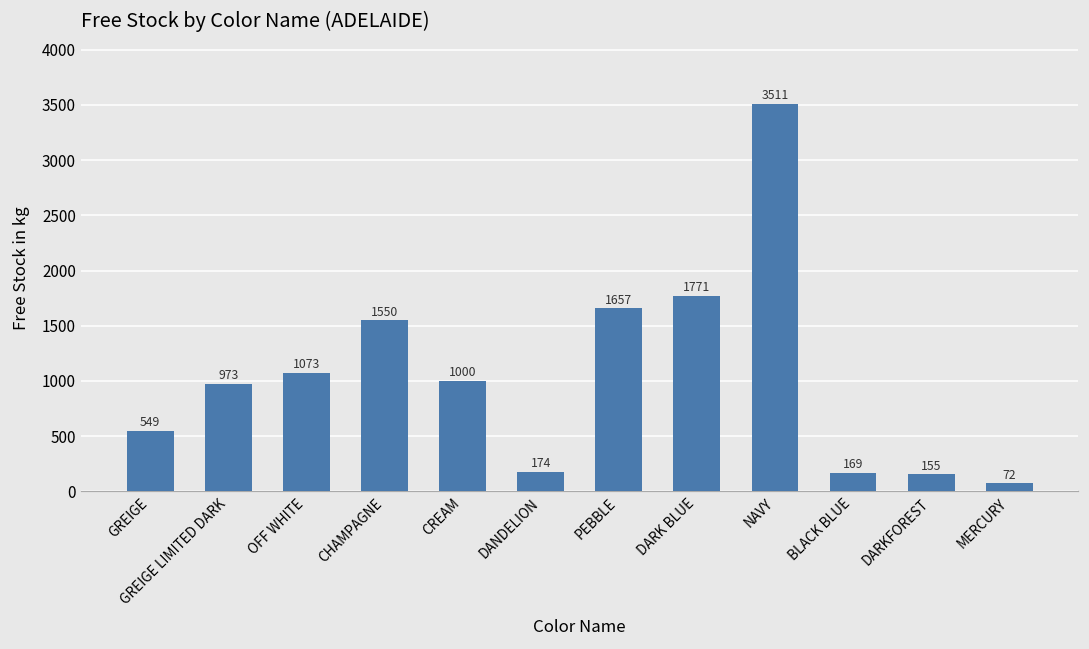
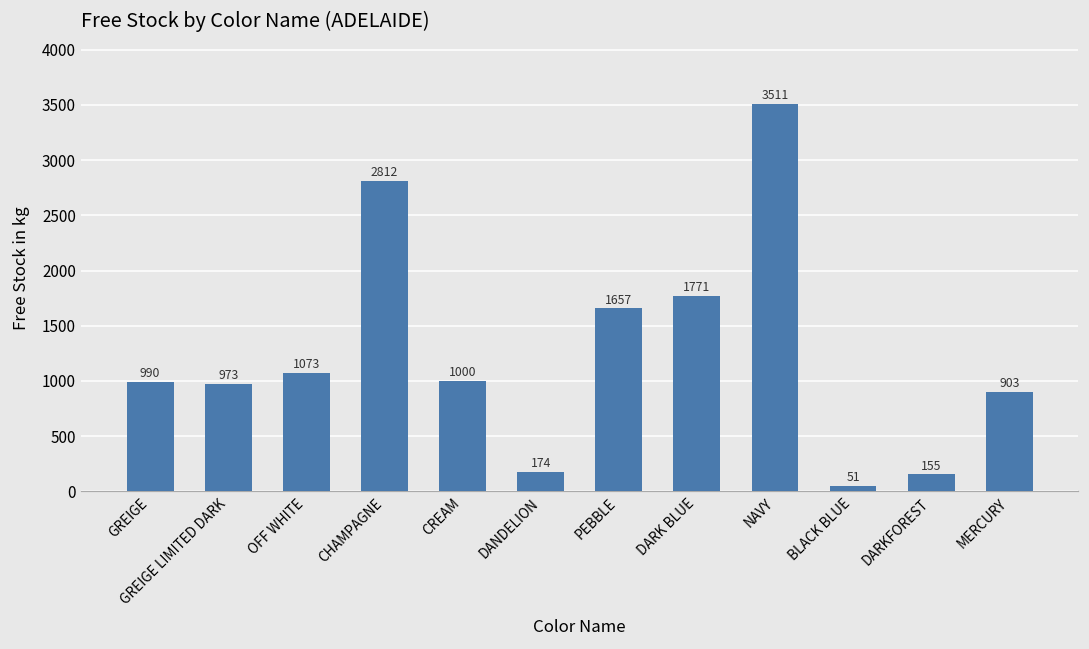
GREIGE: 549 -> 990
CHAMPAGNE: 1550 -> 2812
BLACK BLUE: 169 -> 51
MERCURY: 72 -> 903
